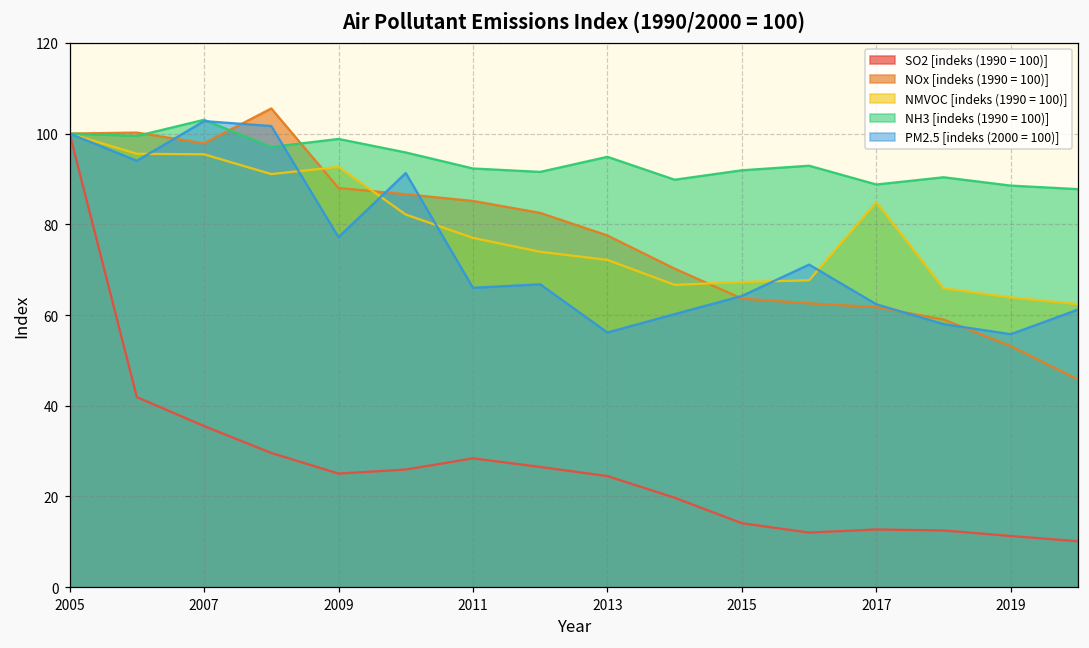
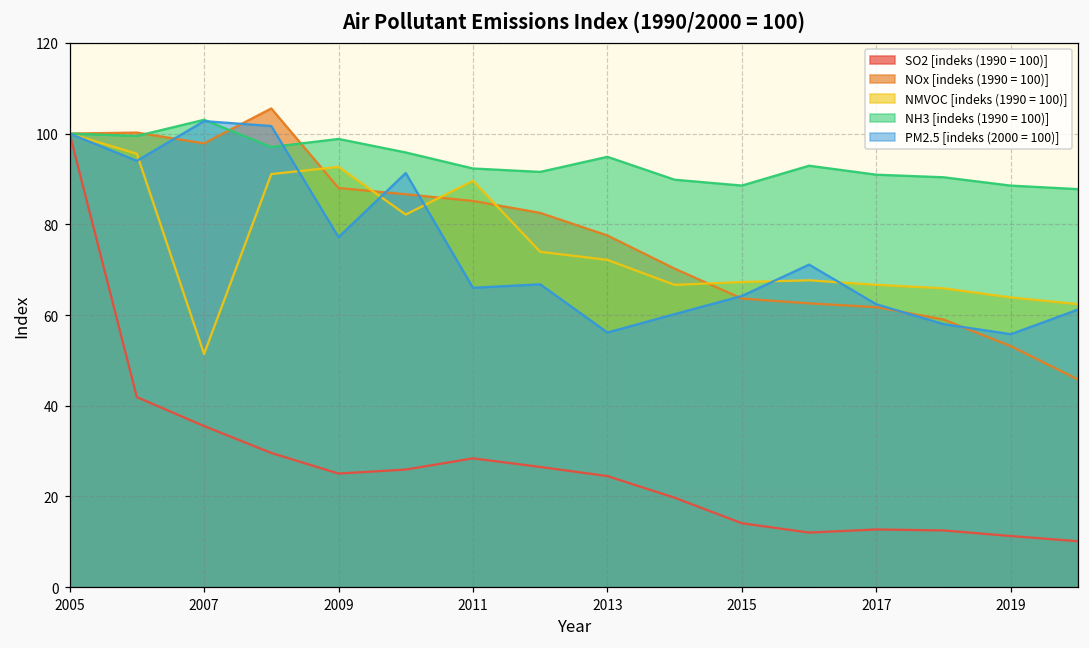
NMVOC [indeks (1990 = 100)], 2007: 95 -> 51
NMVOC [indeks (1990 = 100)], 2011: 77 -> 90
NH3 [indeks (1990 = 100)], 2015: 92 -> 89
NMVOC [indeks (1990 = 100)], 2017: 85 -> 67
NH3 [indeks (1990 = 100)], 2017: 89 -> 91
